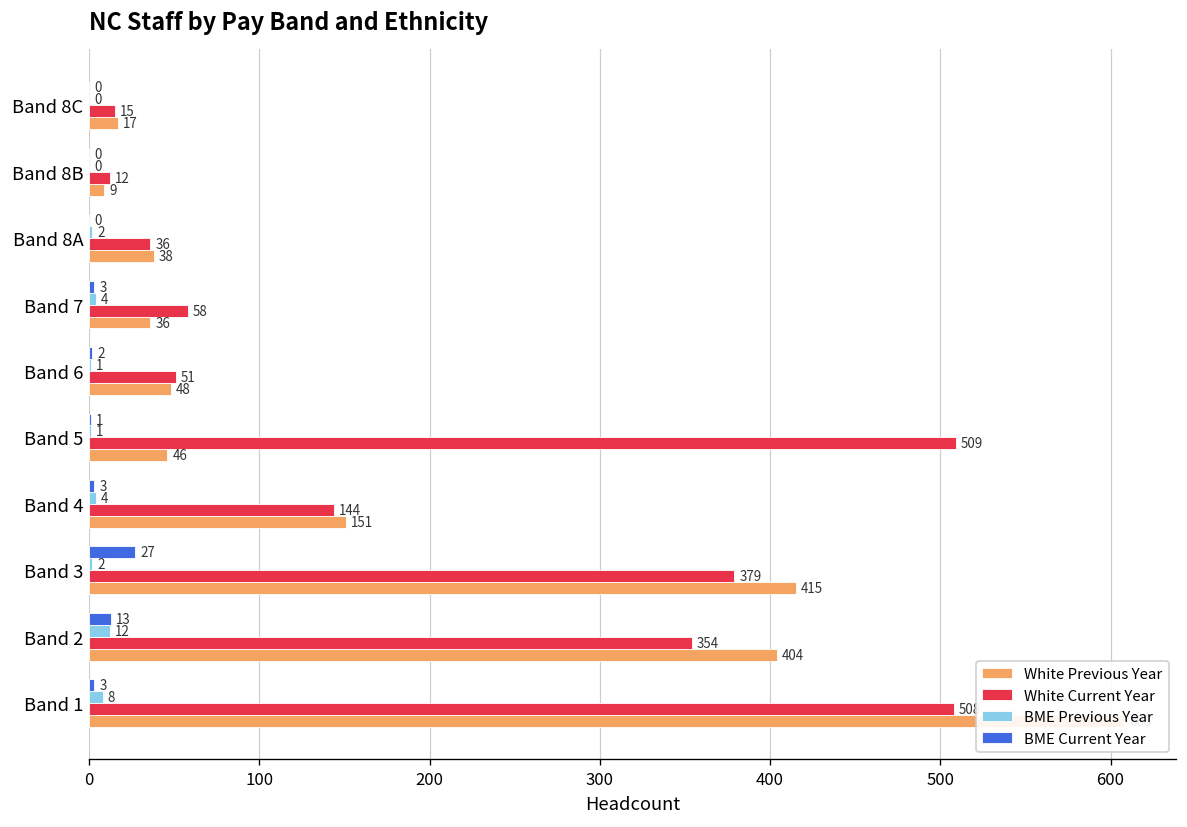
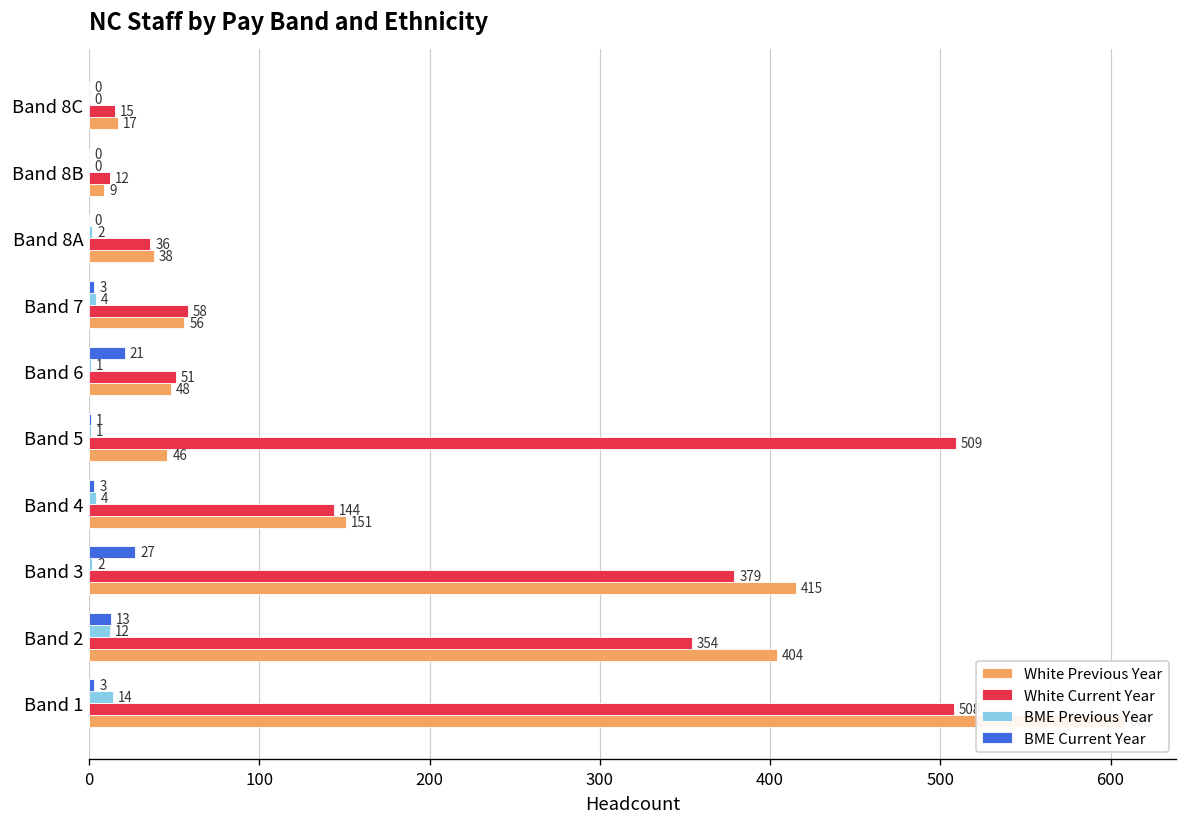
White Previous Year, Band 7: 36 -> 56
BME Current Year, Band 6: 2 -> 21
BME Previous Year, Band 1: 8 -> 14
